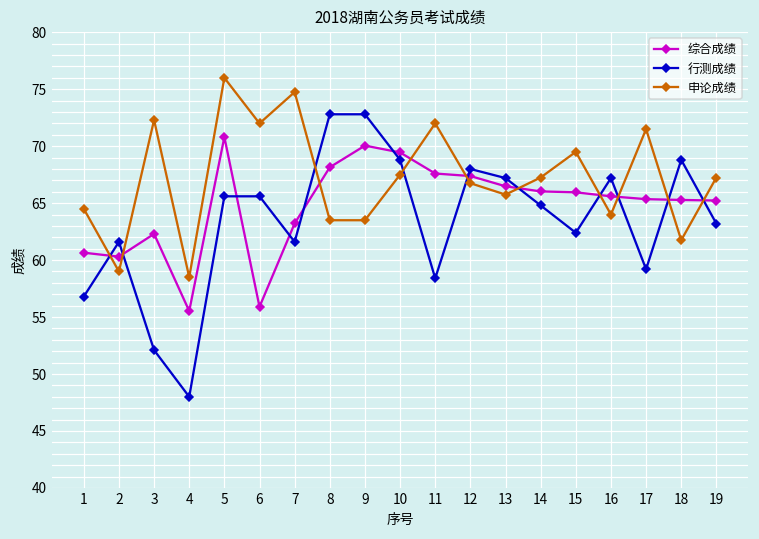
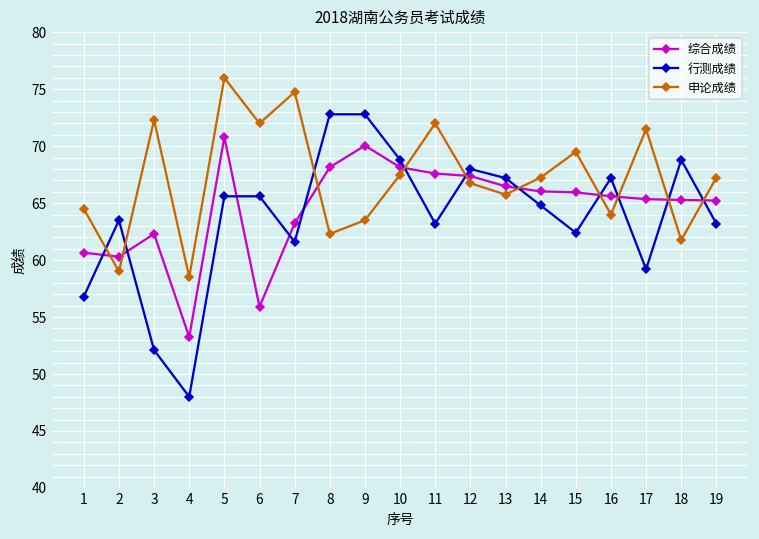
行测成绩, 2: 61.6 -> 63.5
综合成绩, 4: 55.5 -> 53.3
申论成绩, 8: 63.5 -> 62.3
综合成绩, 10: 69.5 -> 68.2
行测成绩, 11: 58.4 -> 63.2
